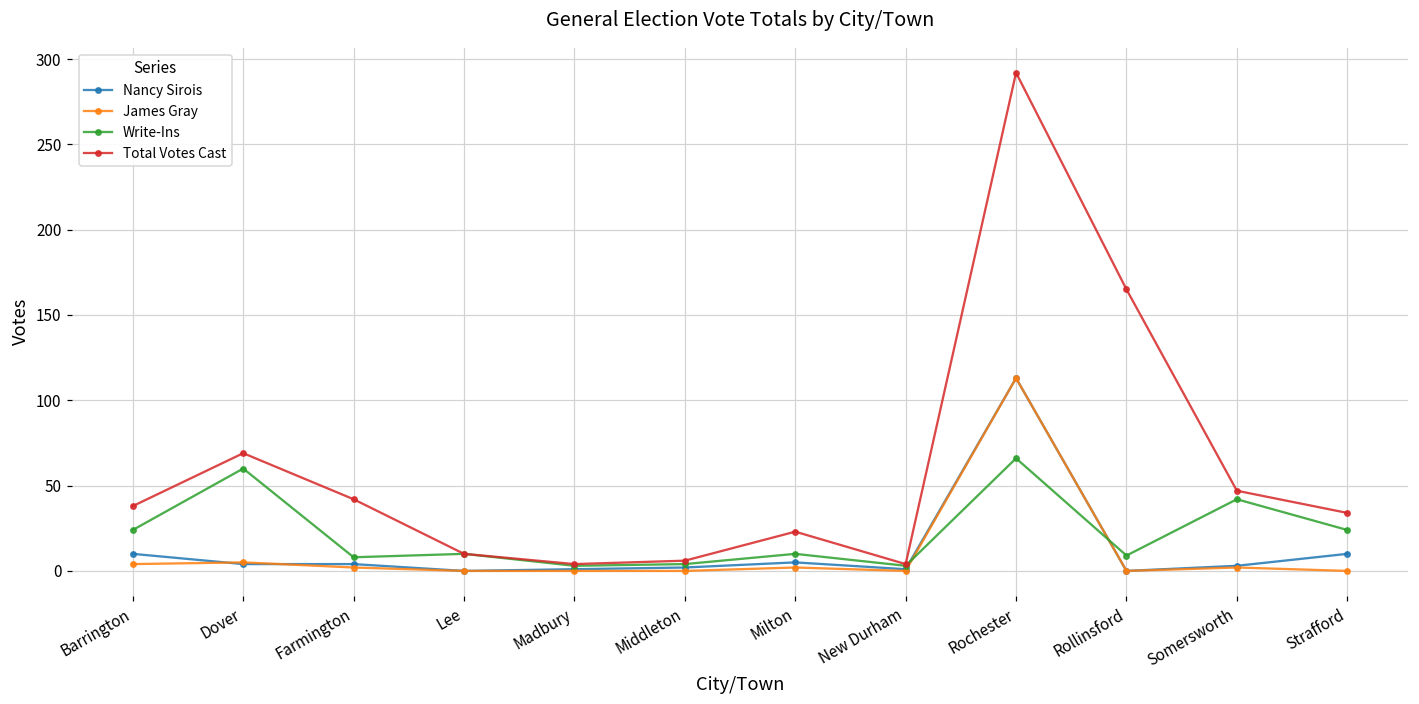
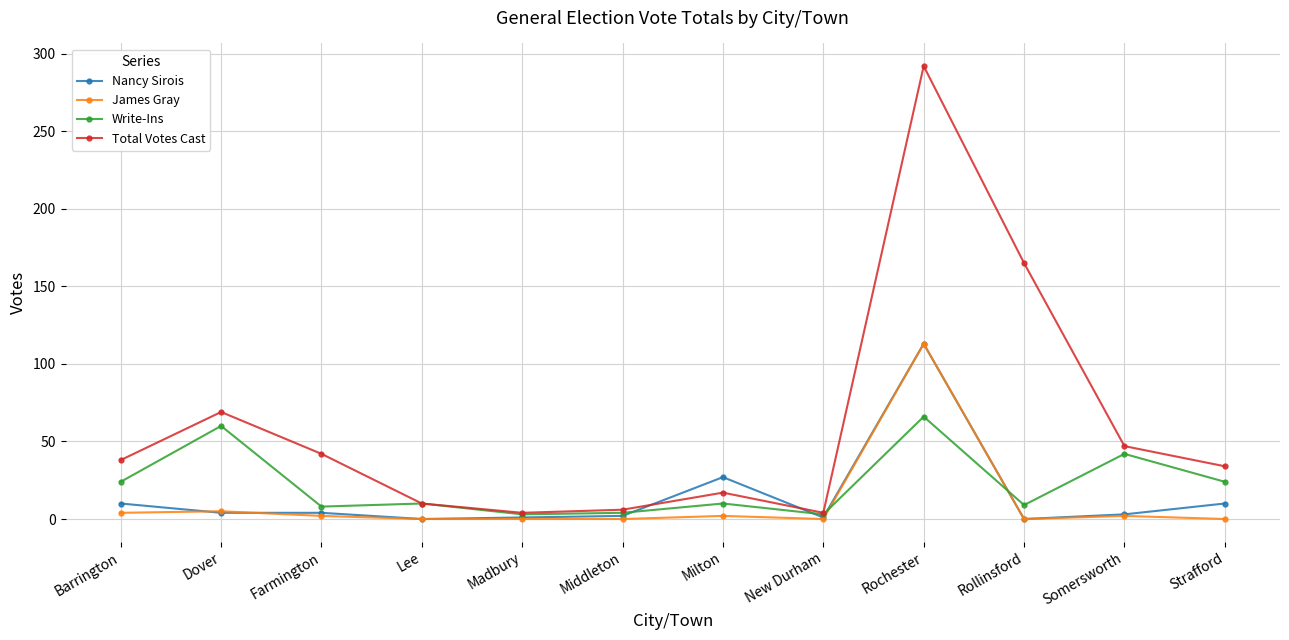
Nancy Sirois, Milton: 5 -> 27
Total Votes Cast, Milton: 23 -> 17
